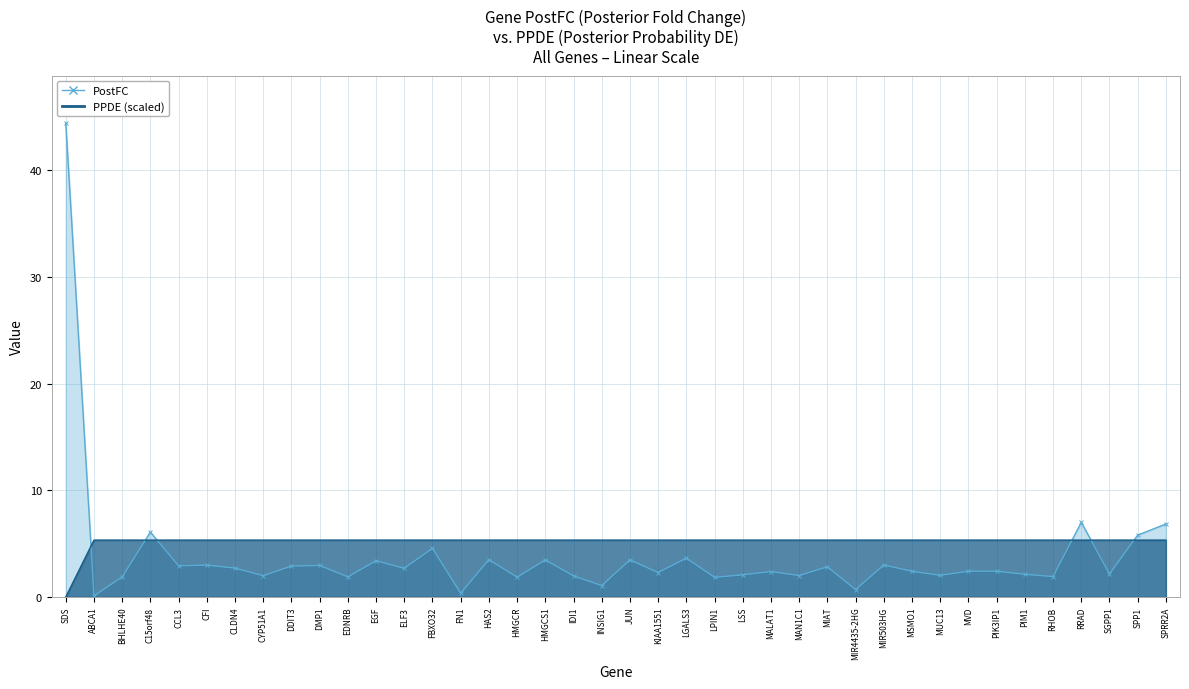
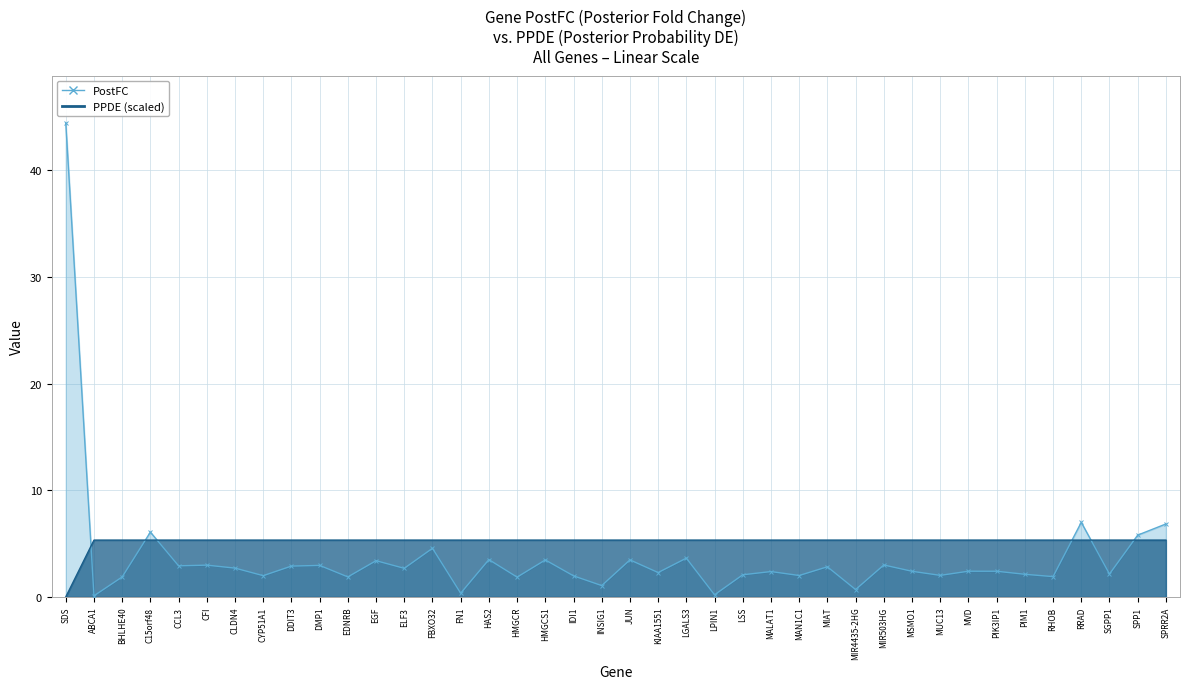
PostFC, LPIN1: 1.8 -> 0.2
